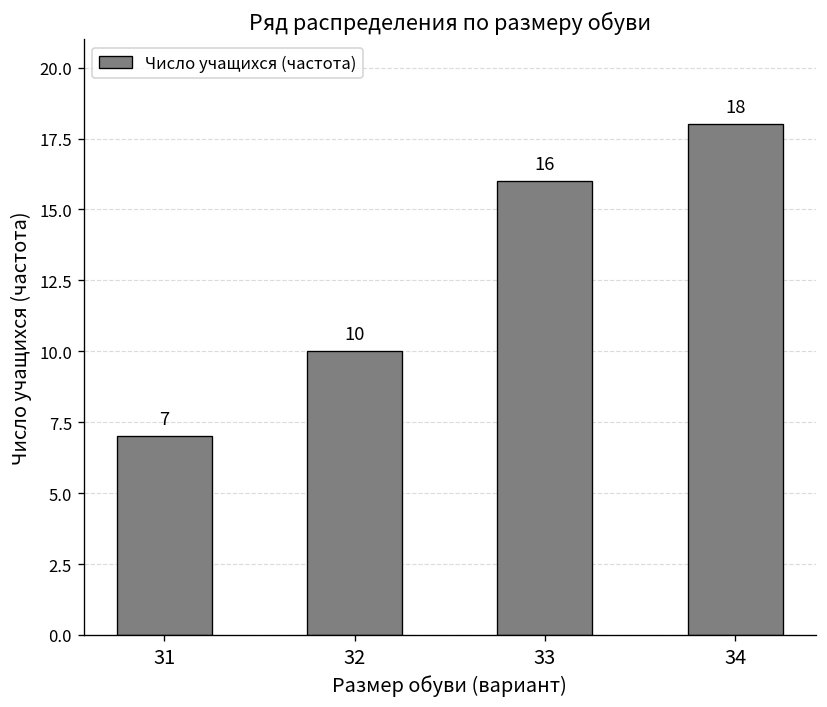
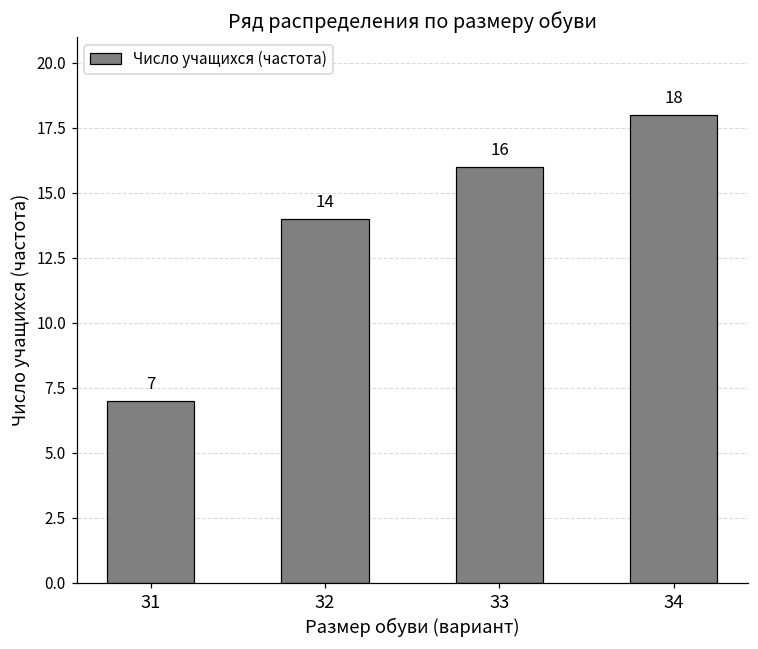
32: 10 -> 14
